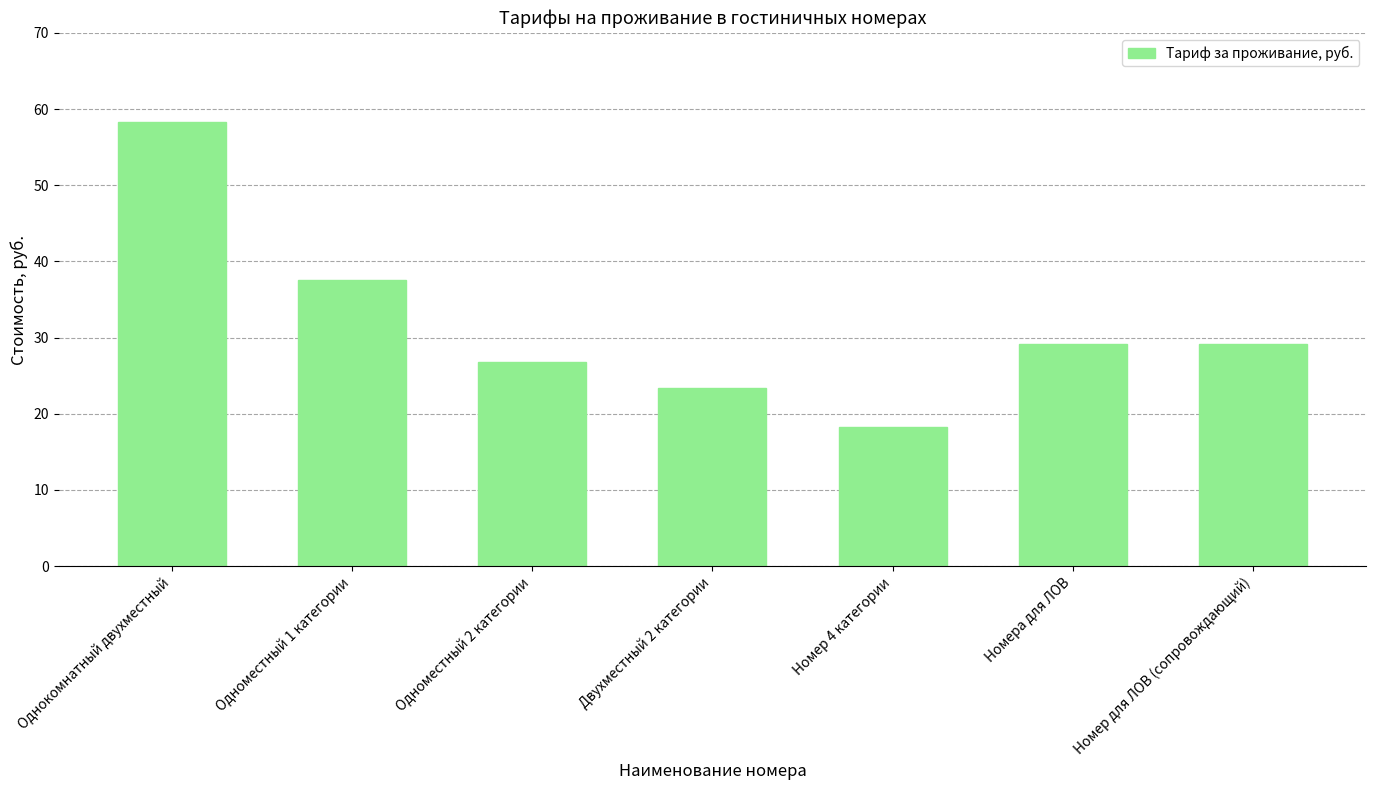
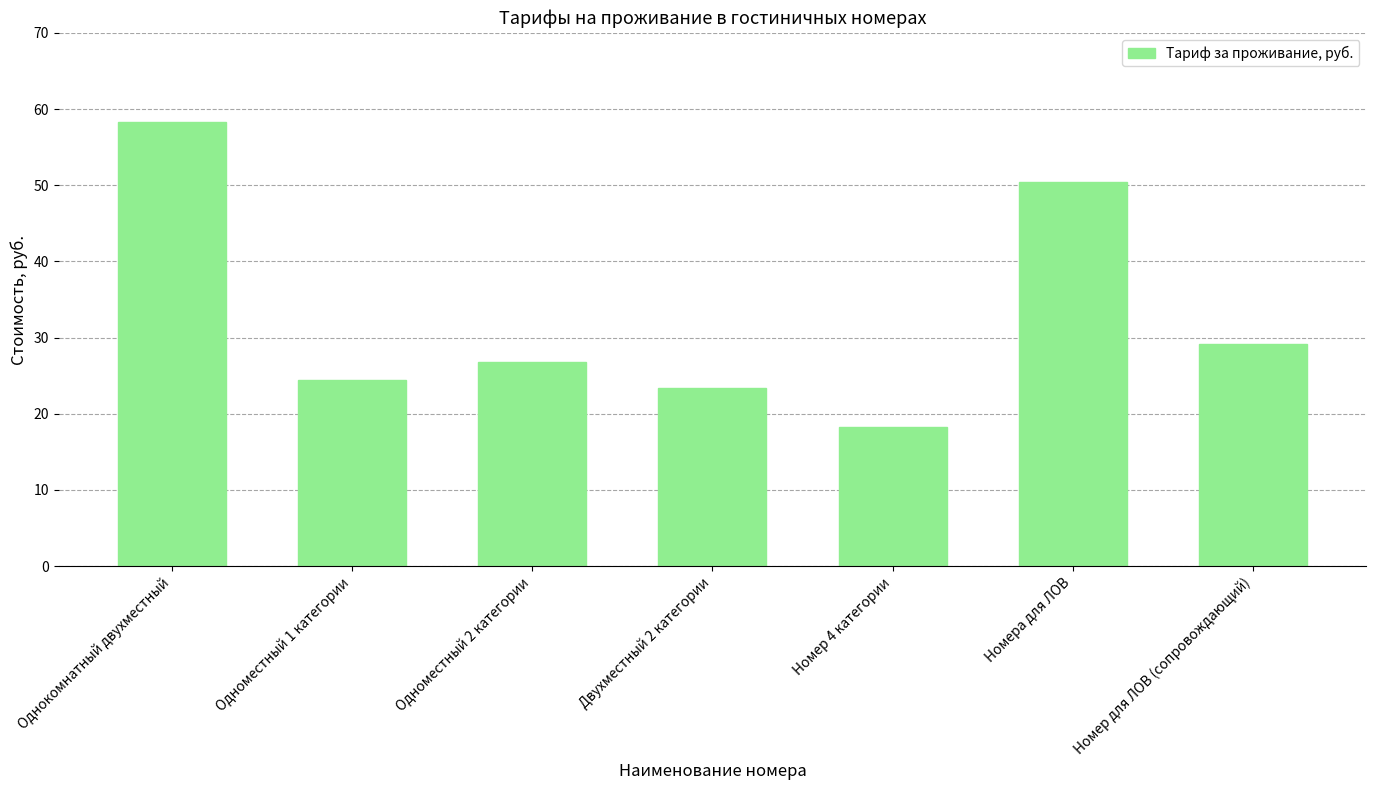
Одноместный 1 категории: 38 -> 25
Номера для ЛОВ: 29 -> 50
